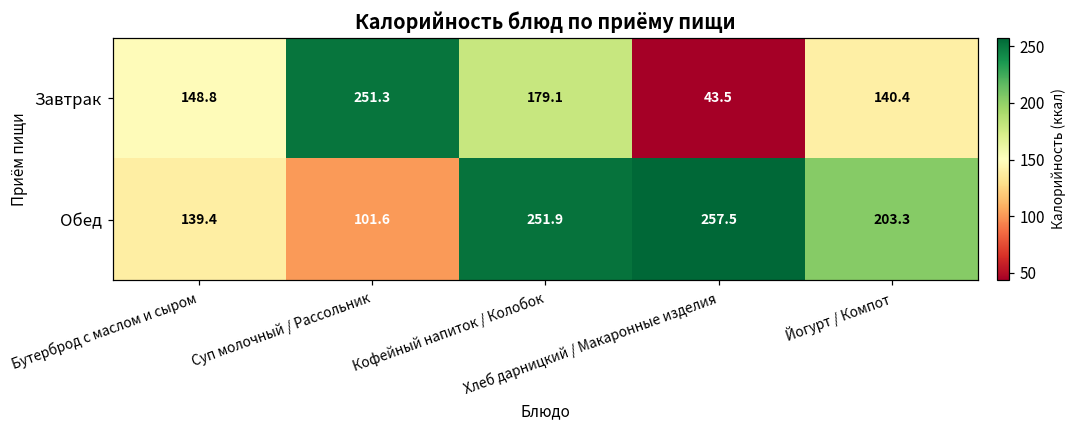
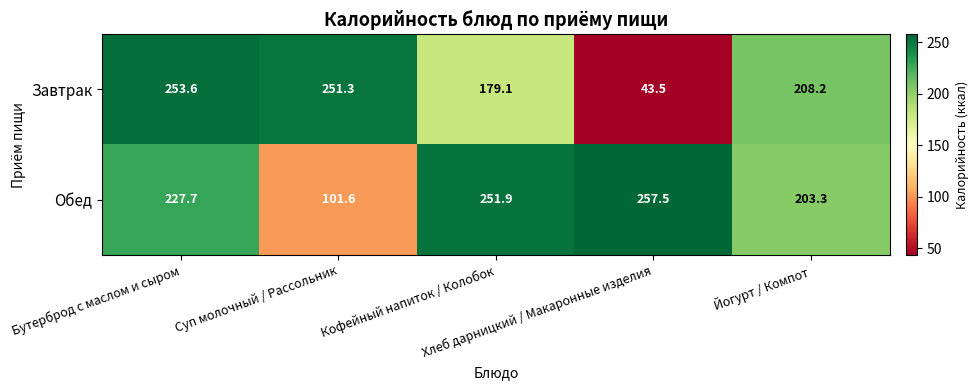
Завтрак, Бутерброд с маслом и сыром: 148.8 -> 253.6
Завтрак, Йогурт / Компот: 140.4 -> 208.2
Обед, Бутерброд с маслом и сыром: 139.4 -> 227.7
